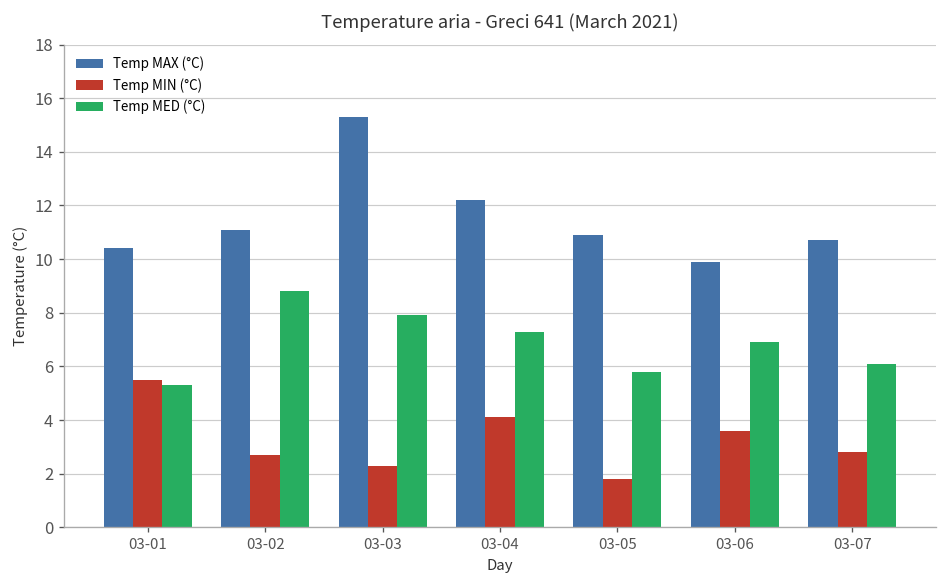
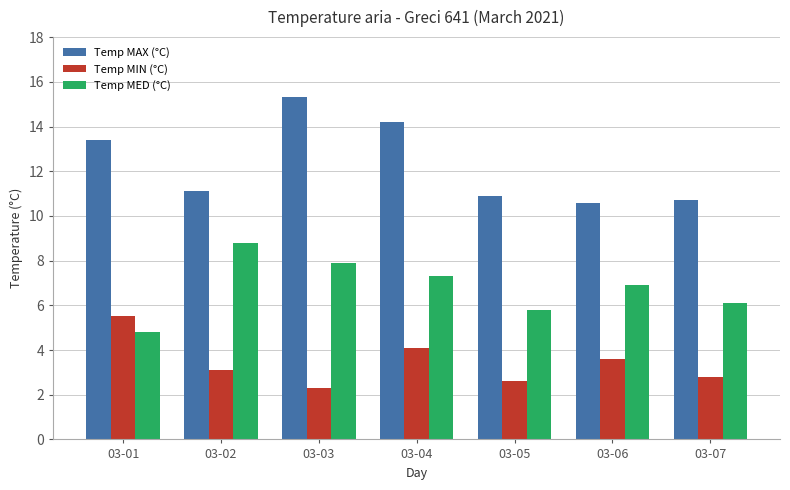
Temp MAX (°C), 03-01: 10.4 -> 13.4
Temp MED (°C), 03-01: 5.3 -> 4.8
Temp MIN (°C), 03-02: 2.7 -> 3.1
Temp MAX (°C), 03-04: 12.2 -> 14.2
Temp MIN (°C), 03-05: 1.8 -> 2.6
Temp MAX (°C), 03-06: 9.9 -> 10.6
